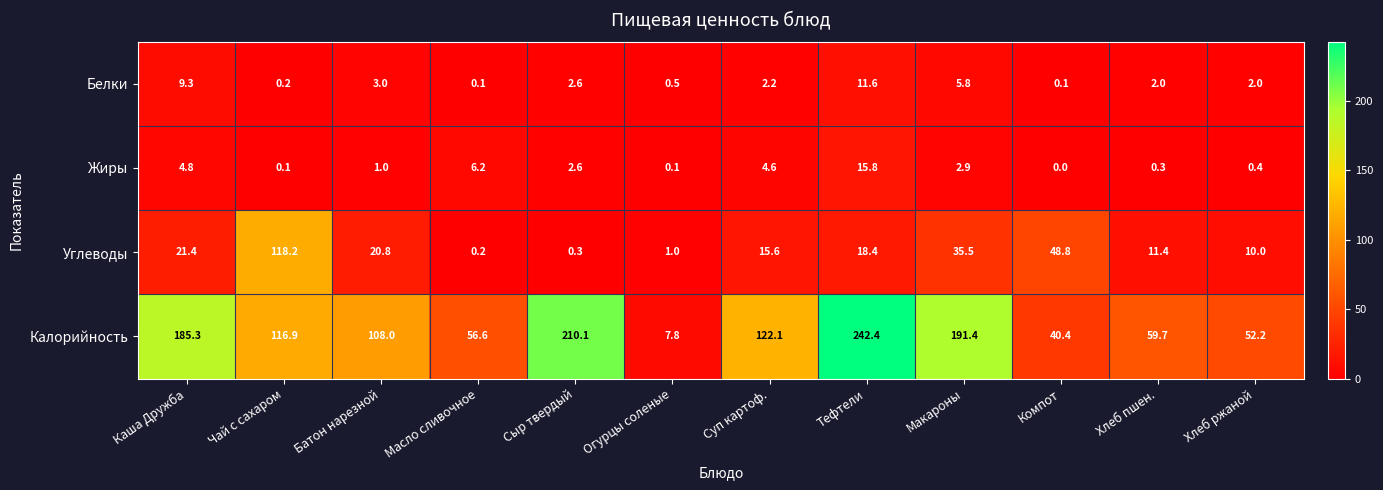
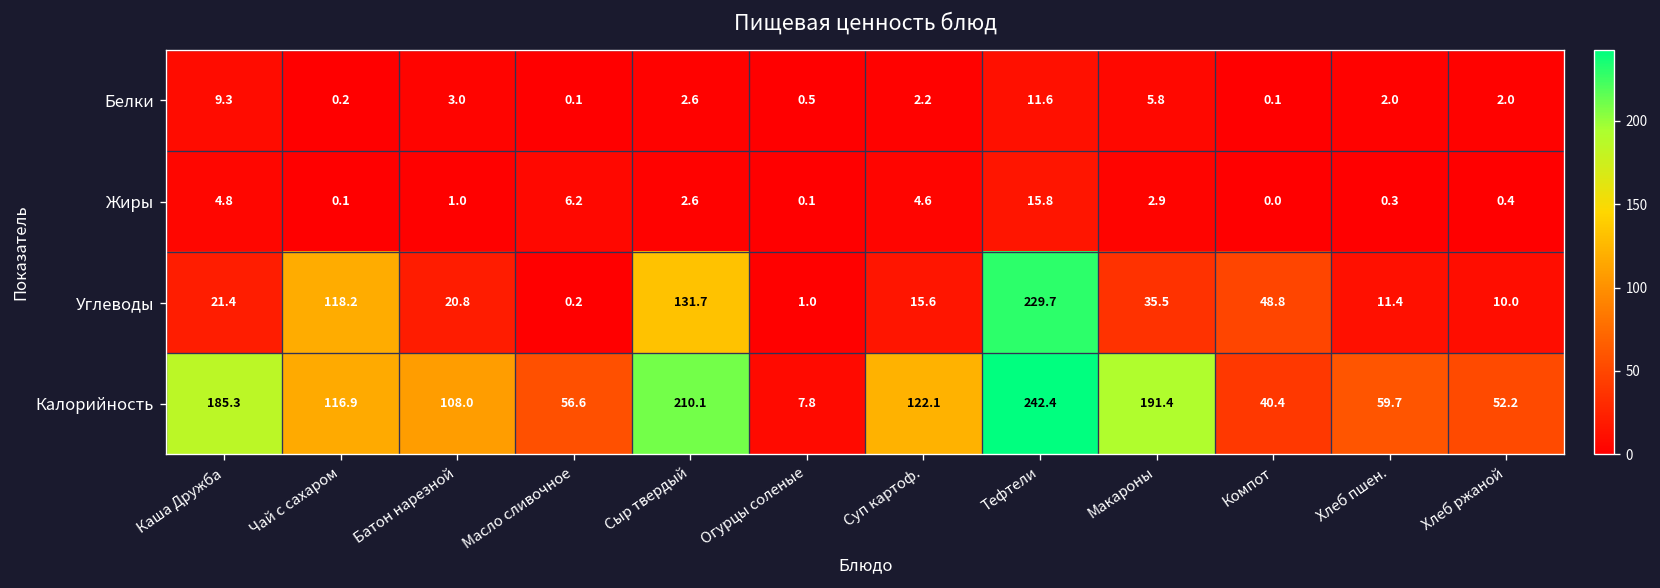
Углеводы, Сыр твердый: 0.3 -> 131.7
Углеводы, Тефтели: 18.4 -> 229.7
